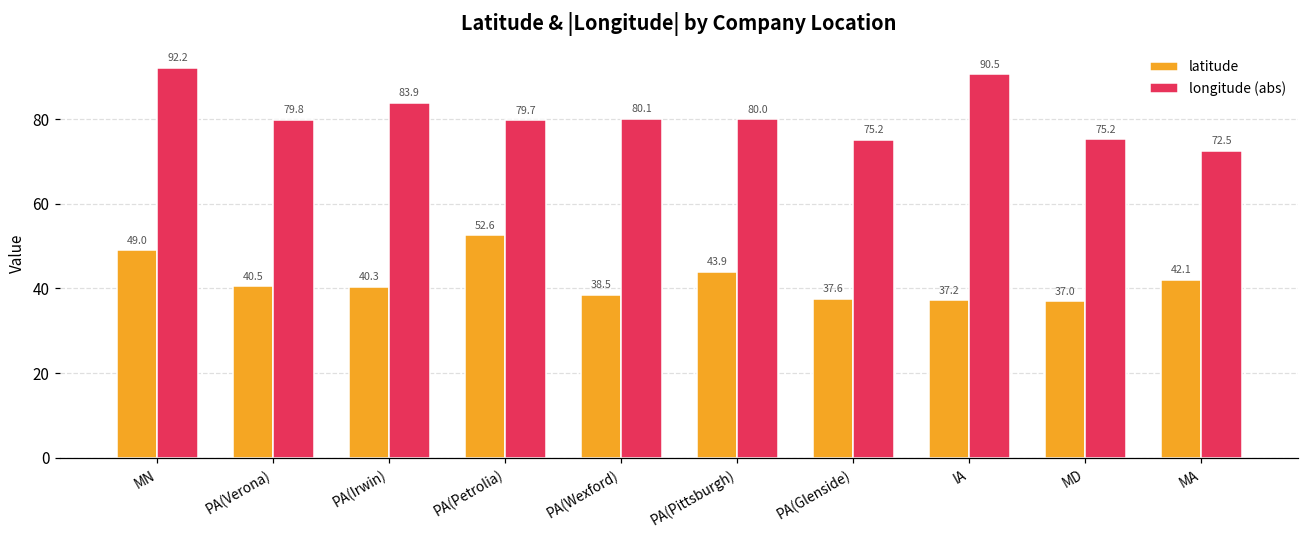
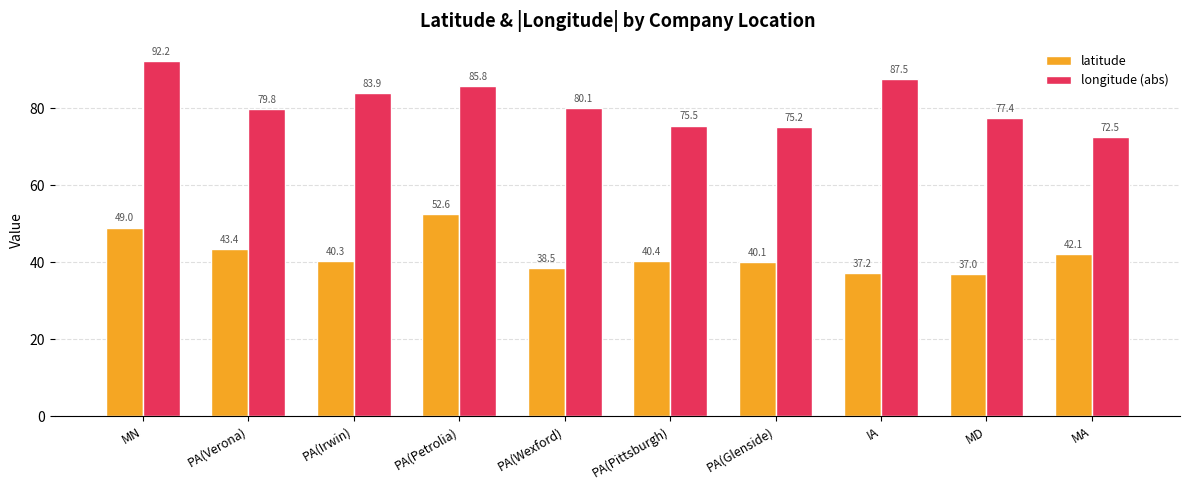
latitude, PA(Verona): 40.5 -> 43.4
longitude (abs), PA(Petrolia): 79.7 -> 85.8
latitude, PA(Pittsburgh): 43.9 -> 40.4
longitude (abs), PA(Pittsburgh): 80.0 -> 75.5
latitude, PA(Glenside): 37.6 -> 40.1
longitude (abs), IA: 90.5 -> 87.5
longitude (abs), MD: 75.2 -> 77.4
